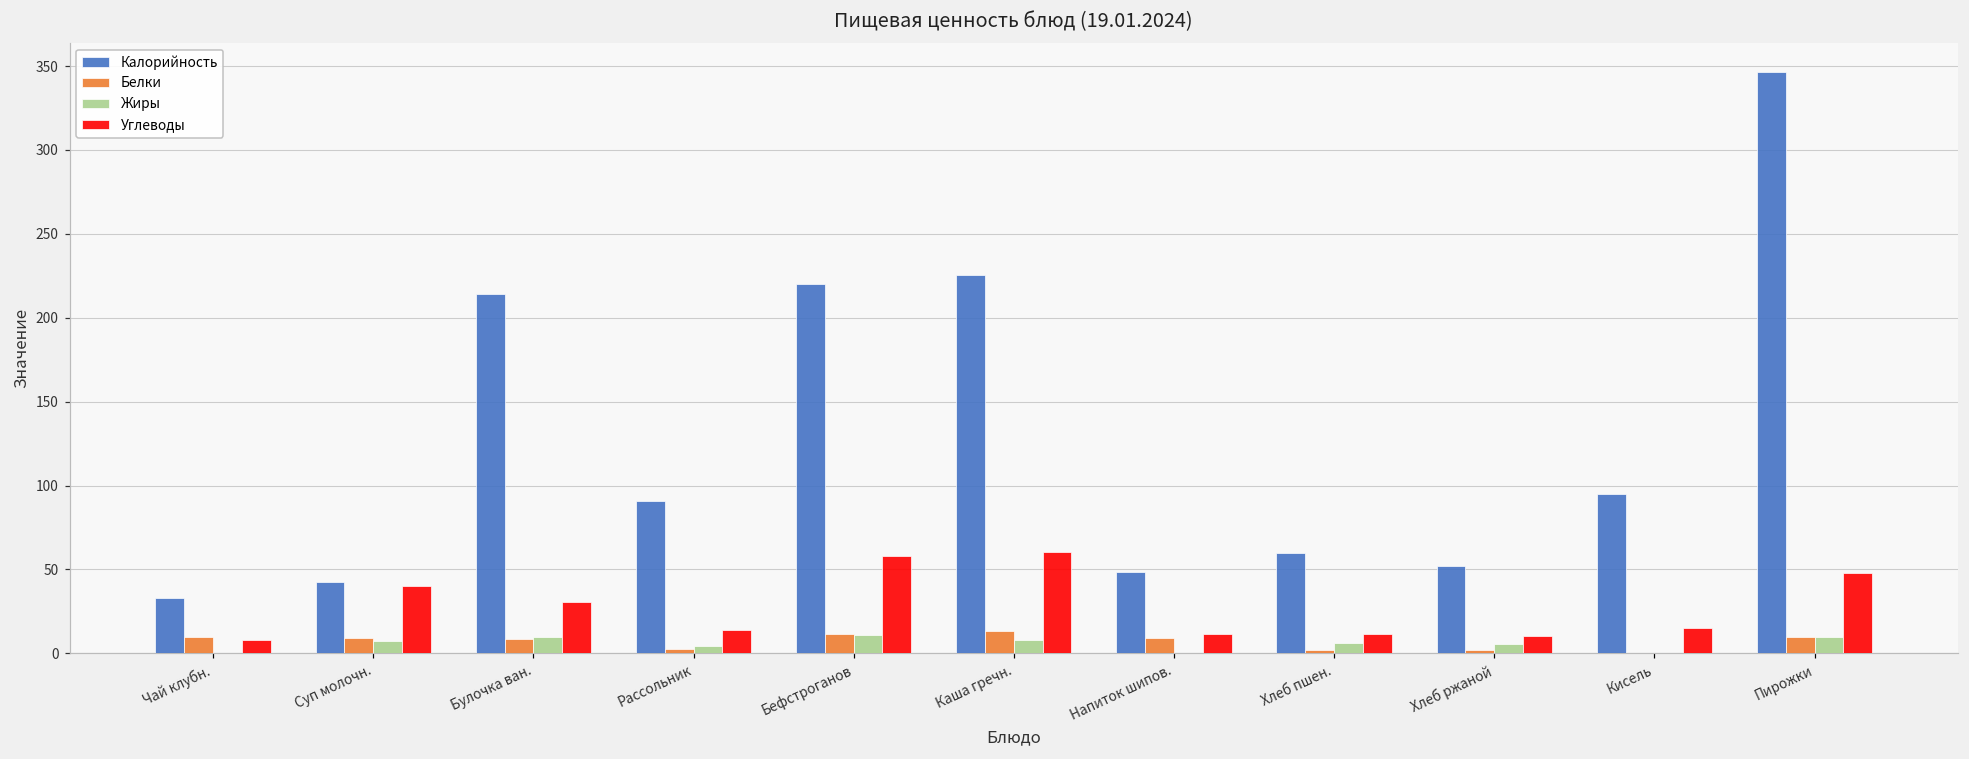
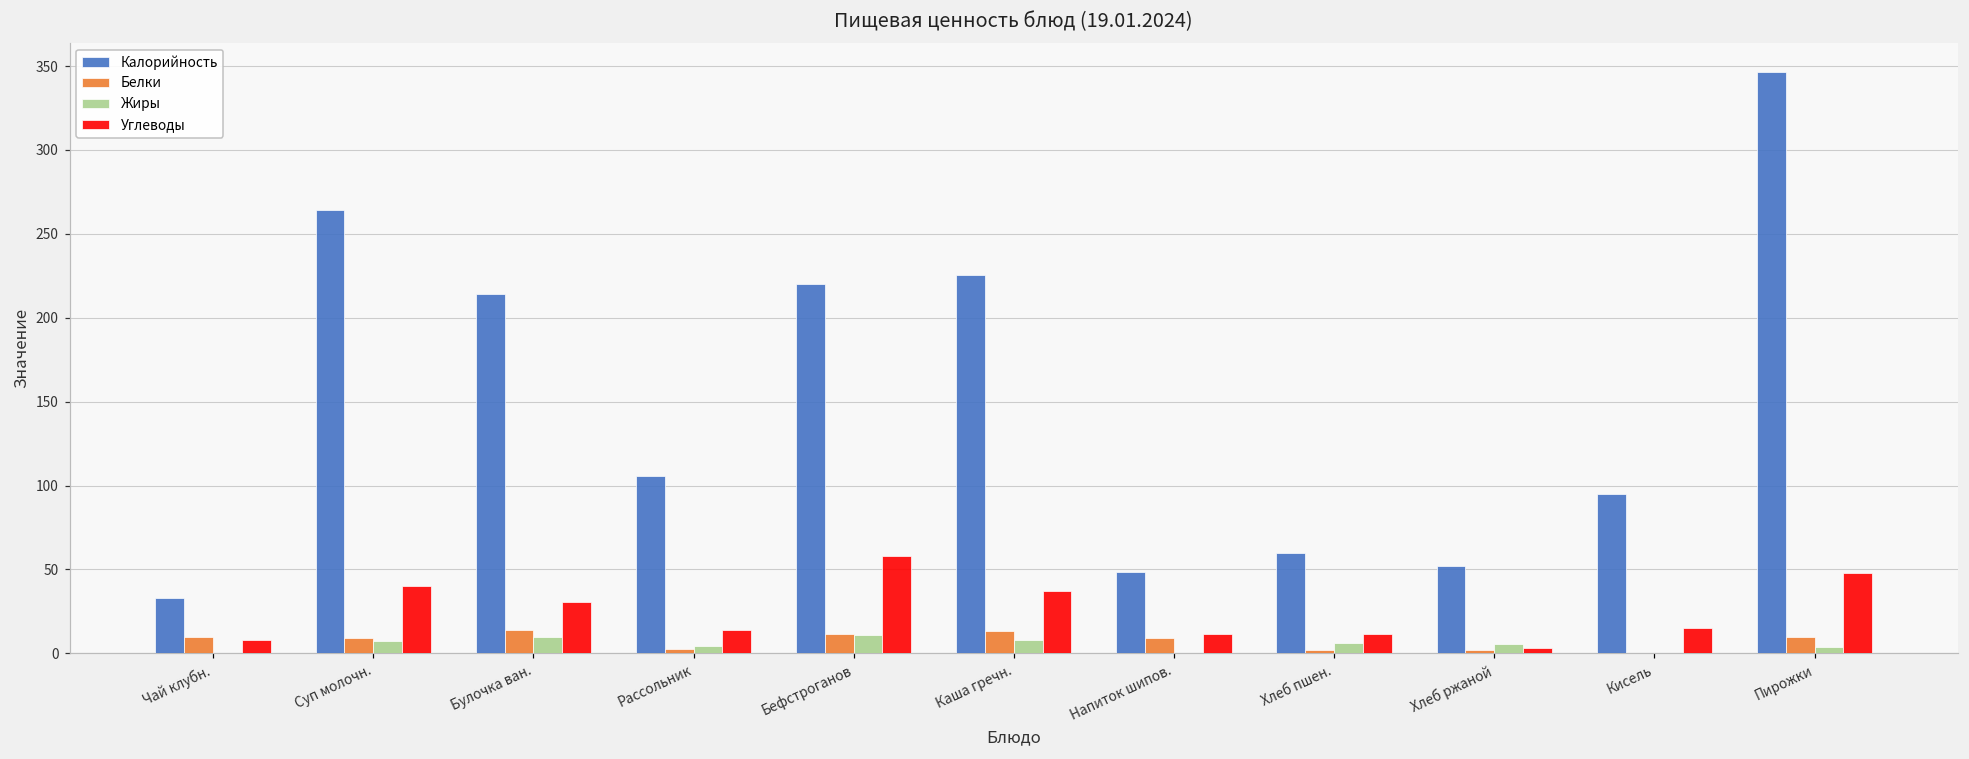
Калорийность, Суп молочн.: 42 -> 264
Белки, Булочка ван.: 9 -> 14
Калорийность, Рассольник: 91 -> 105
Углеводы, Каша гречн.: 60 -> 37
Углеводы, Хлеб ржаной: 10 -> 3
Жиры, Пирожки: 10 -> 4
